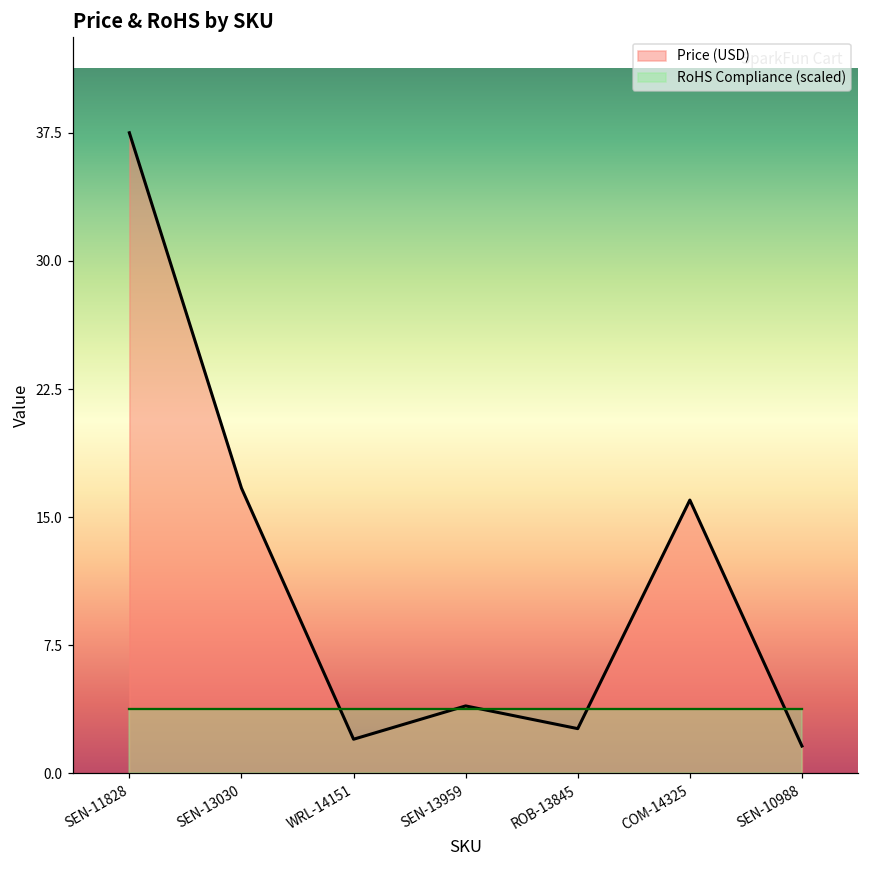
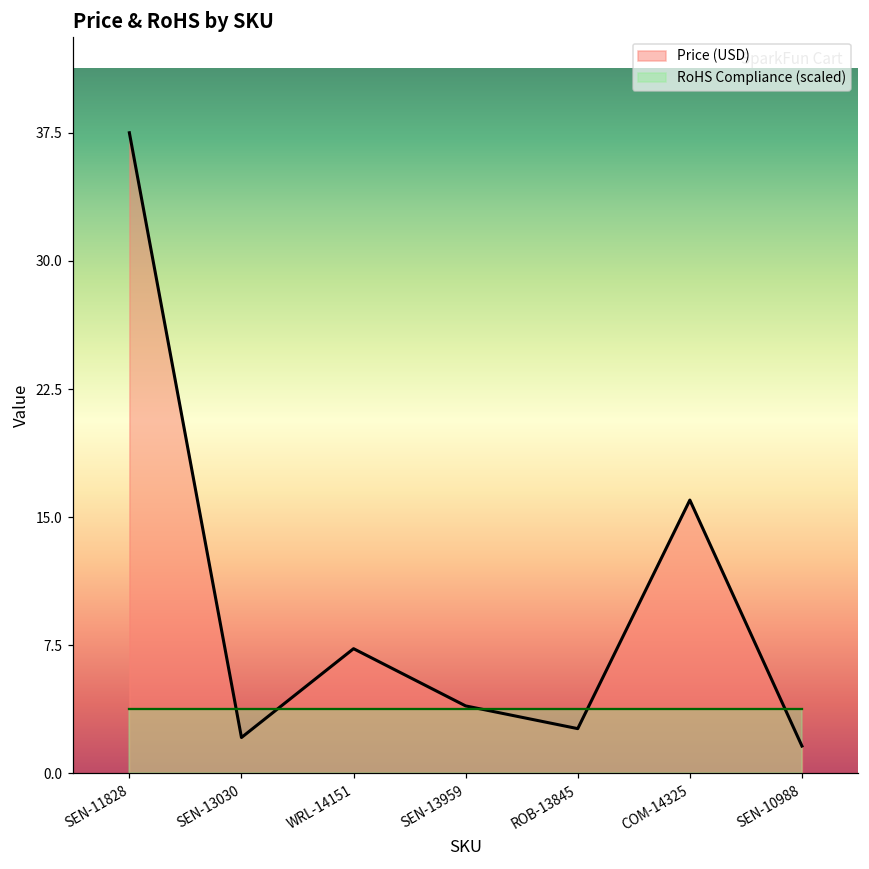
Price (USD), SEN-13030: 16.7 -> 2.1
Price (USD), WRL-14151: 2.0 -> 7.3
